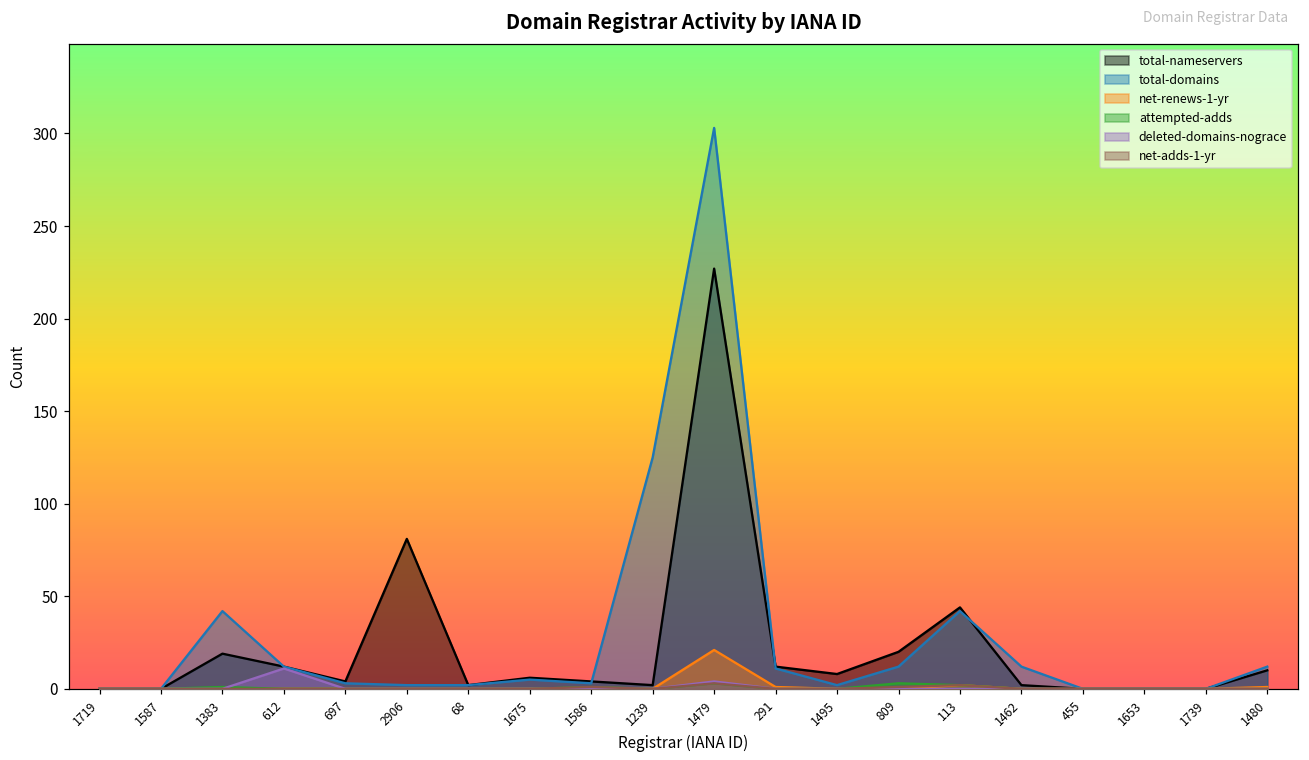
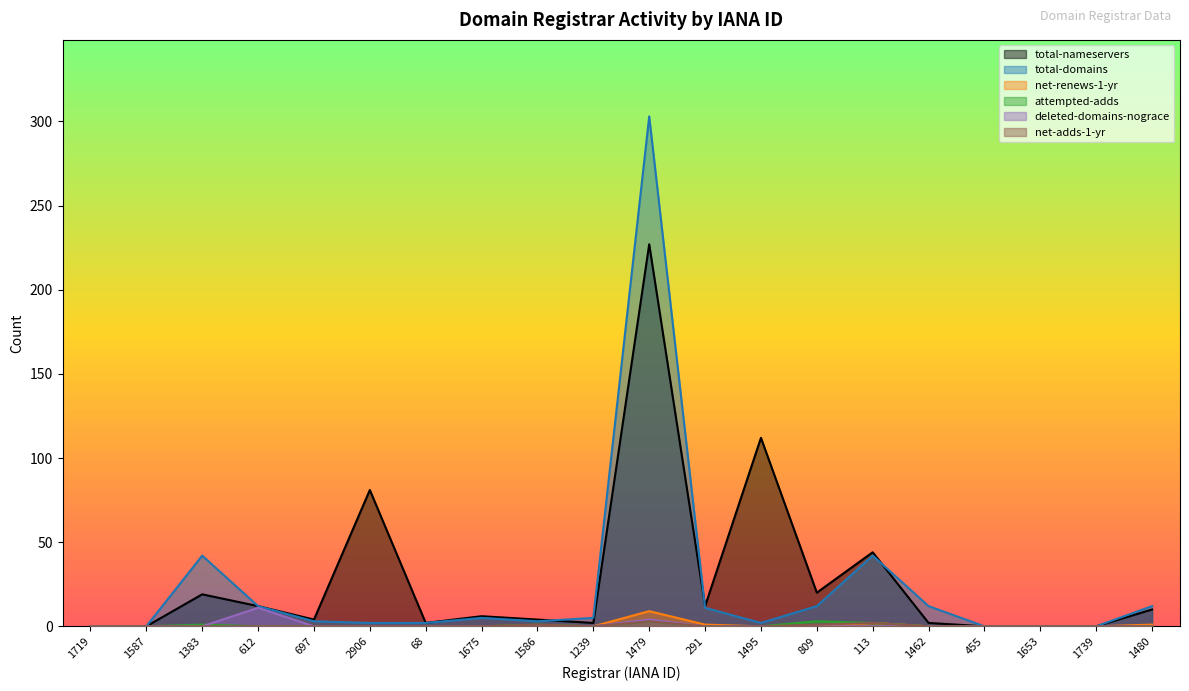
total-domains, 1239: 125 -> 5
net-renews-1-yr, 1479: 21 -> 9
total-nameservers, 1495: 8 -> 112
